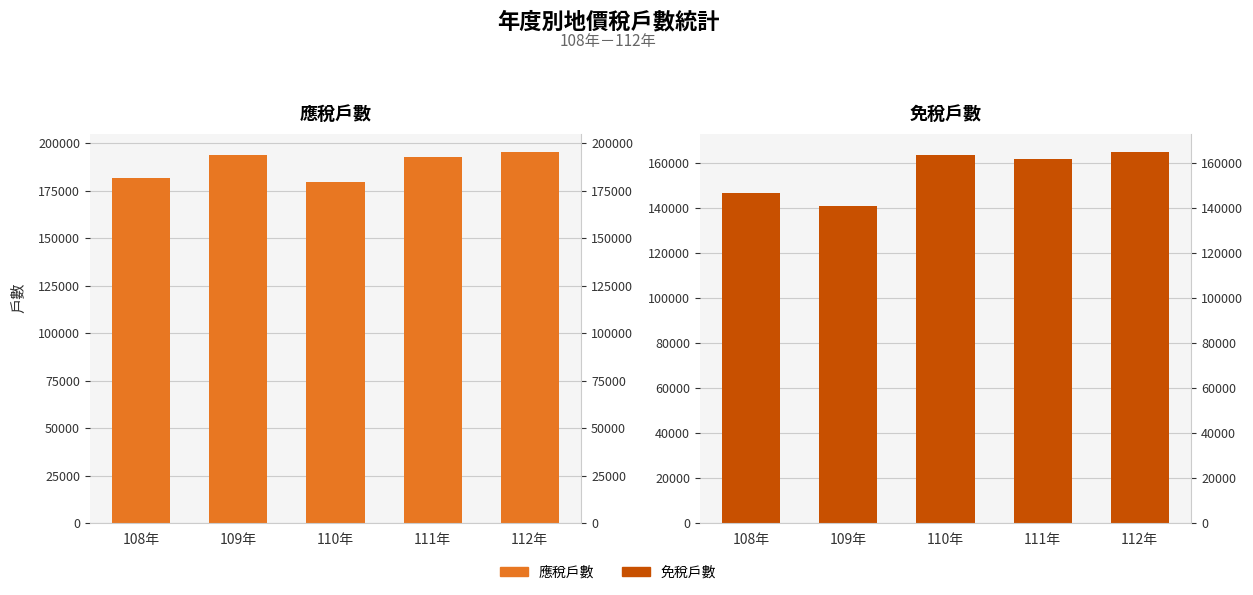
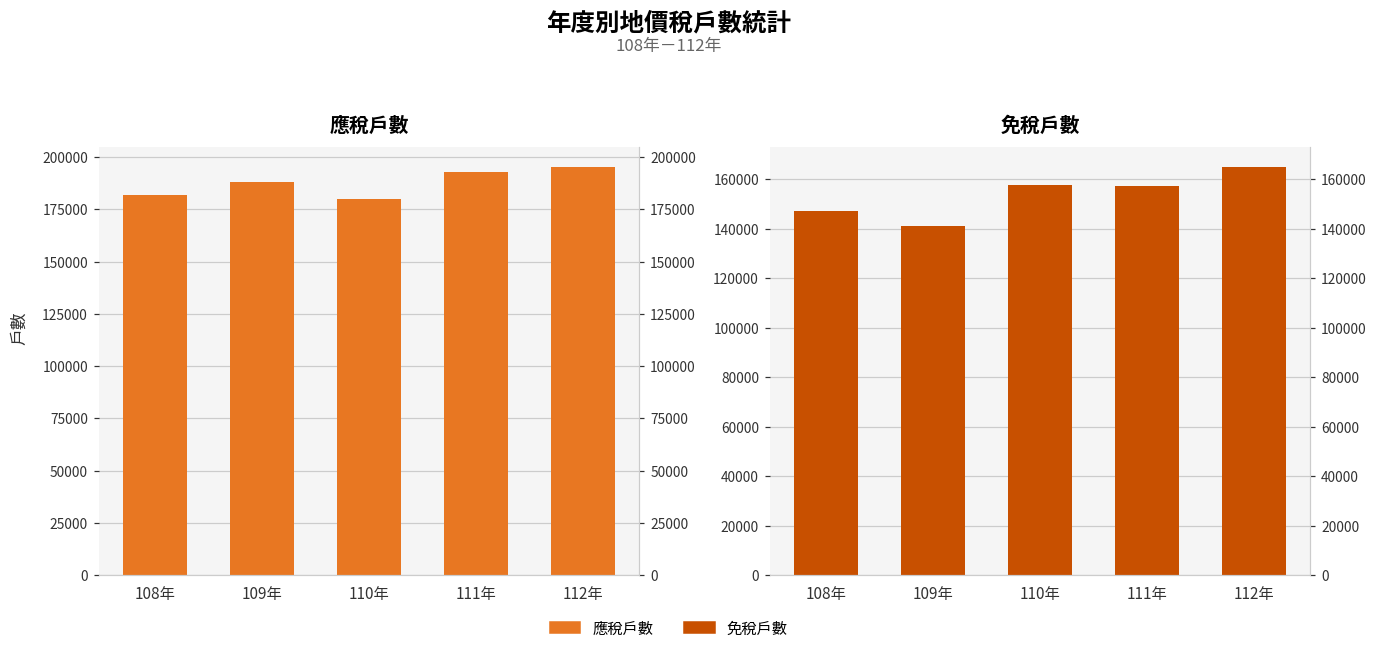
應稅戶數, 109年: 194000 -> 188000
免稅戶數, 110年: 164000 -> 158000
免稅戶數, 111年: 162000 -> 157000
